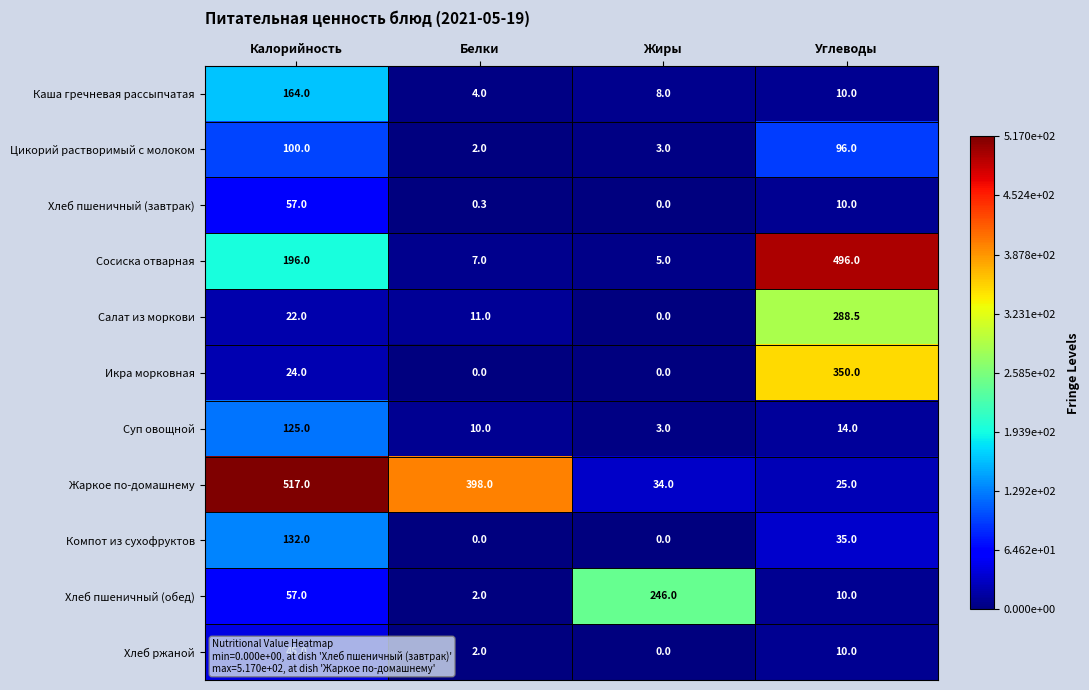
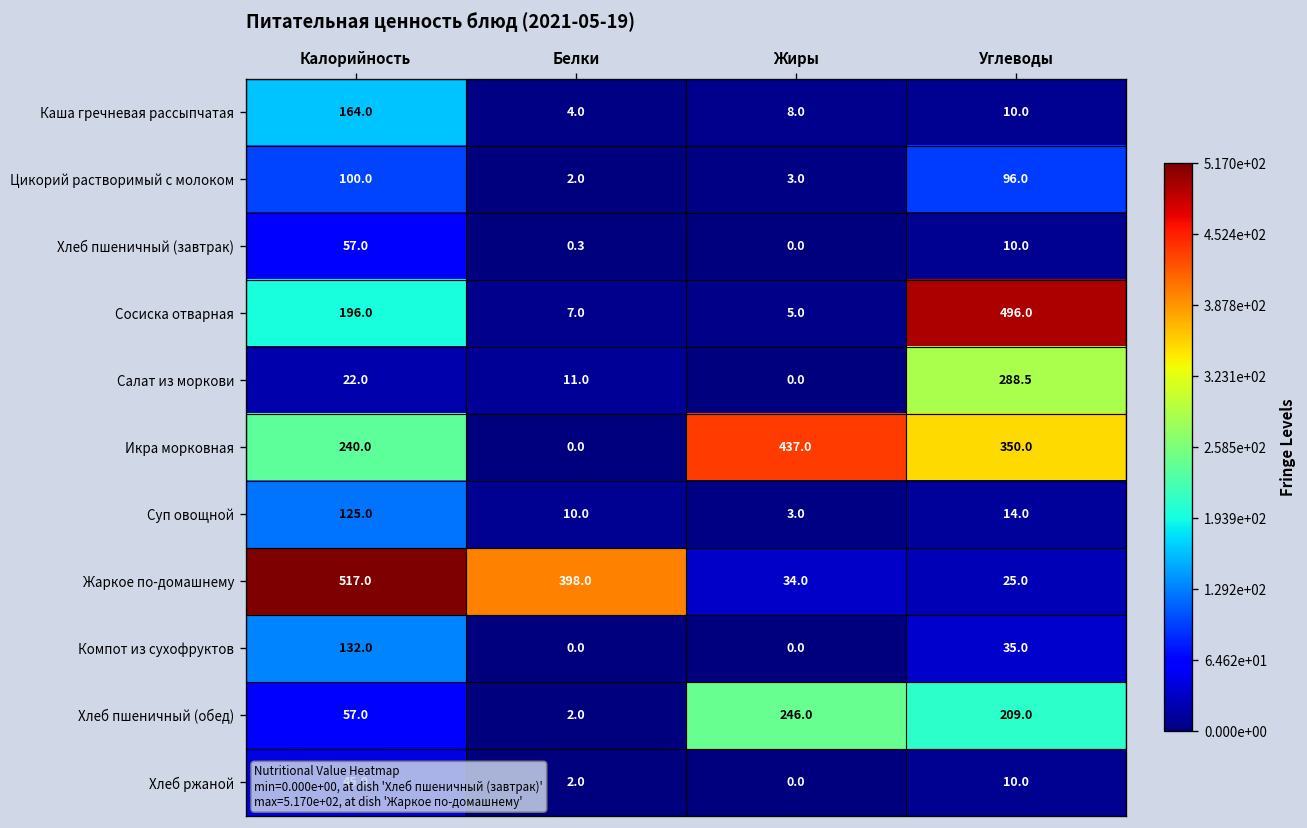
Икра морковная, Калорийность: 24.0 -> 240.0
Икра морковная, Жиры: 0.0 -> 437.0
Хлеб пшеничный (обед), Углеводы: 10.0 -> 209.0
